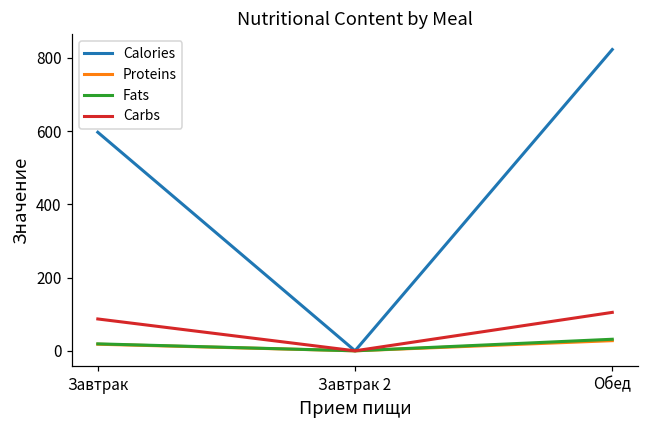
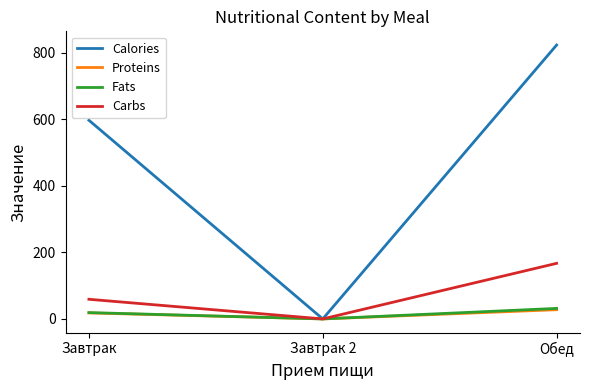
Carbs, Завтрак: 90 -> 60
Carbs, Обед: 110 -> 170
